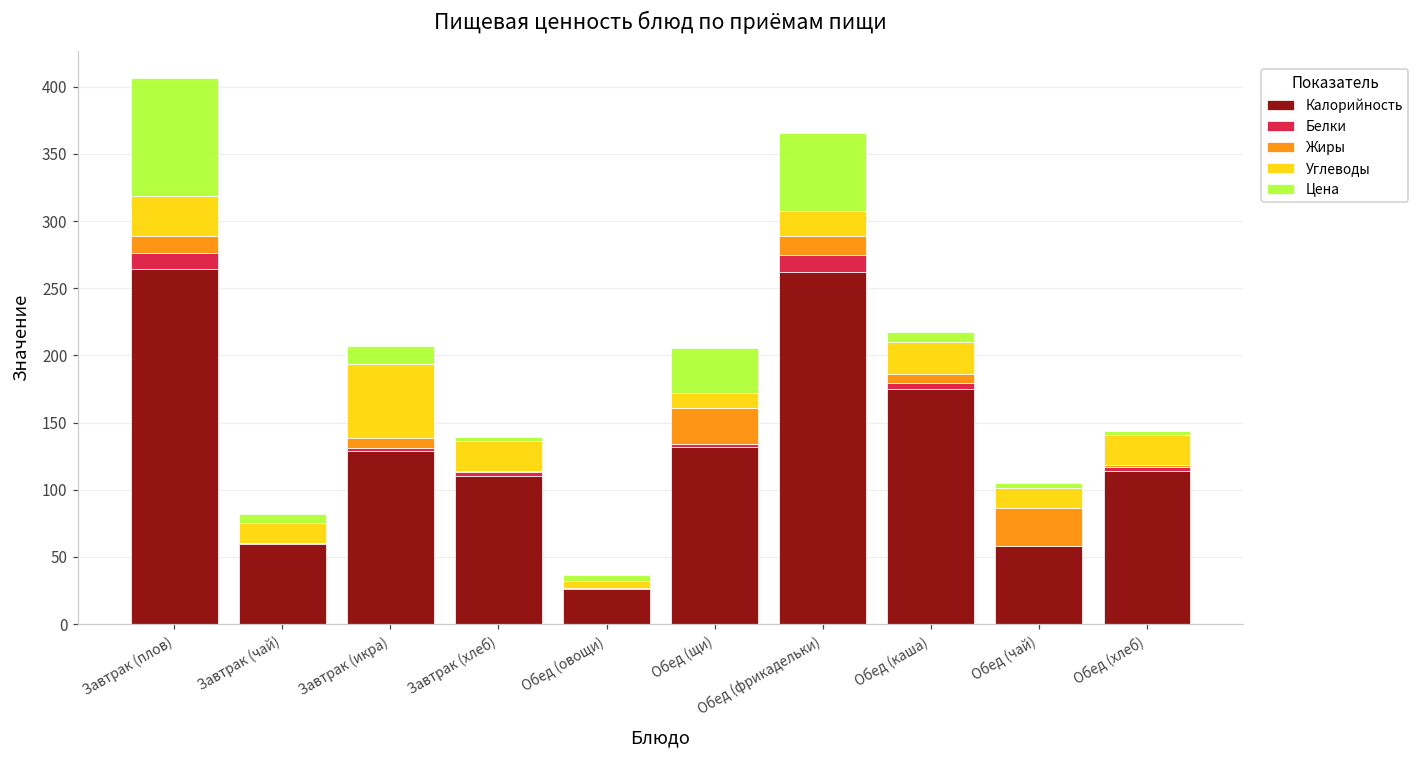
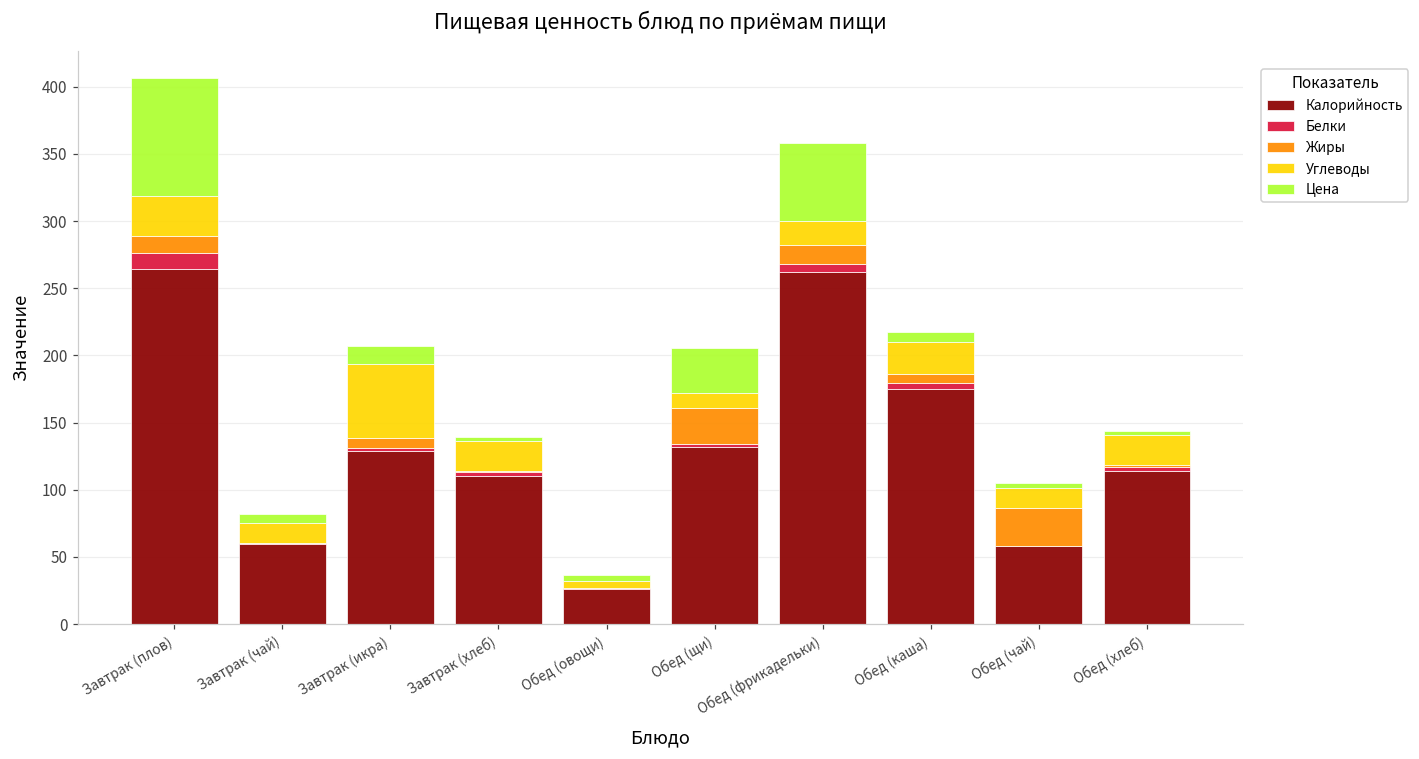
Белки, Обед (фрикадельки): 13 -> 6
